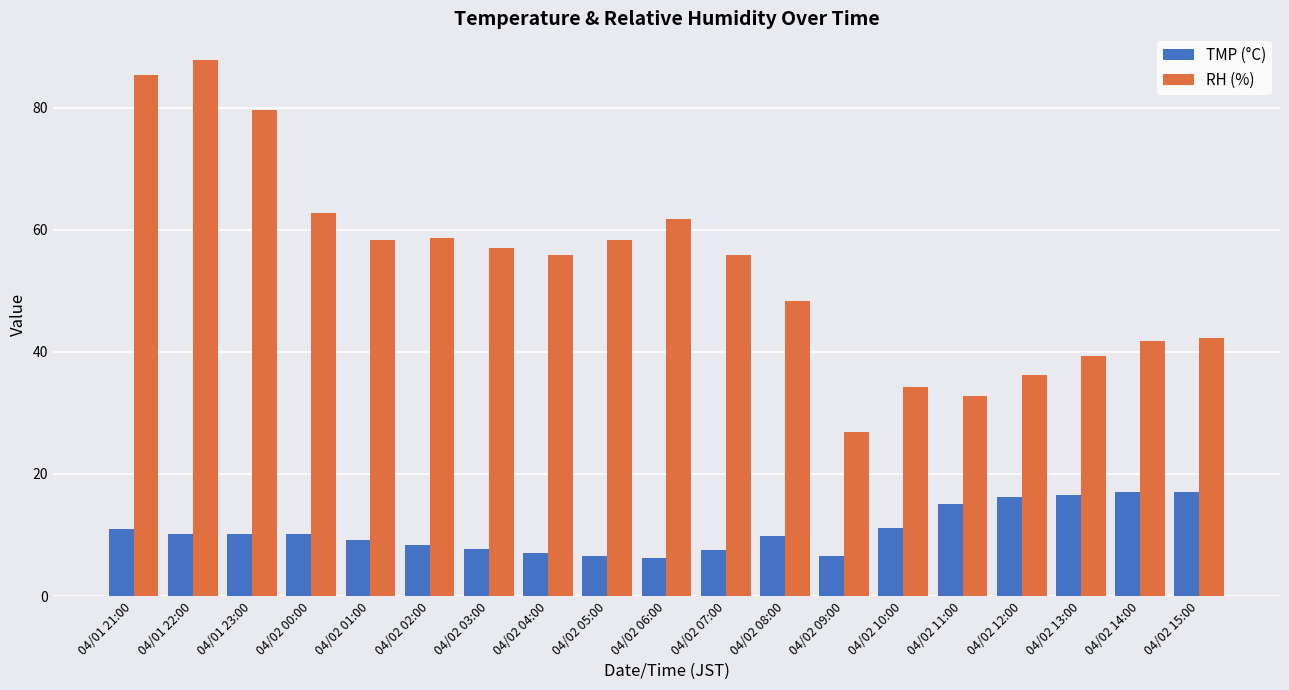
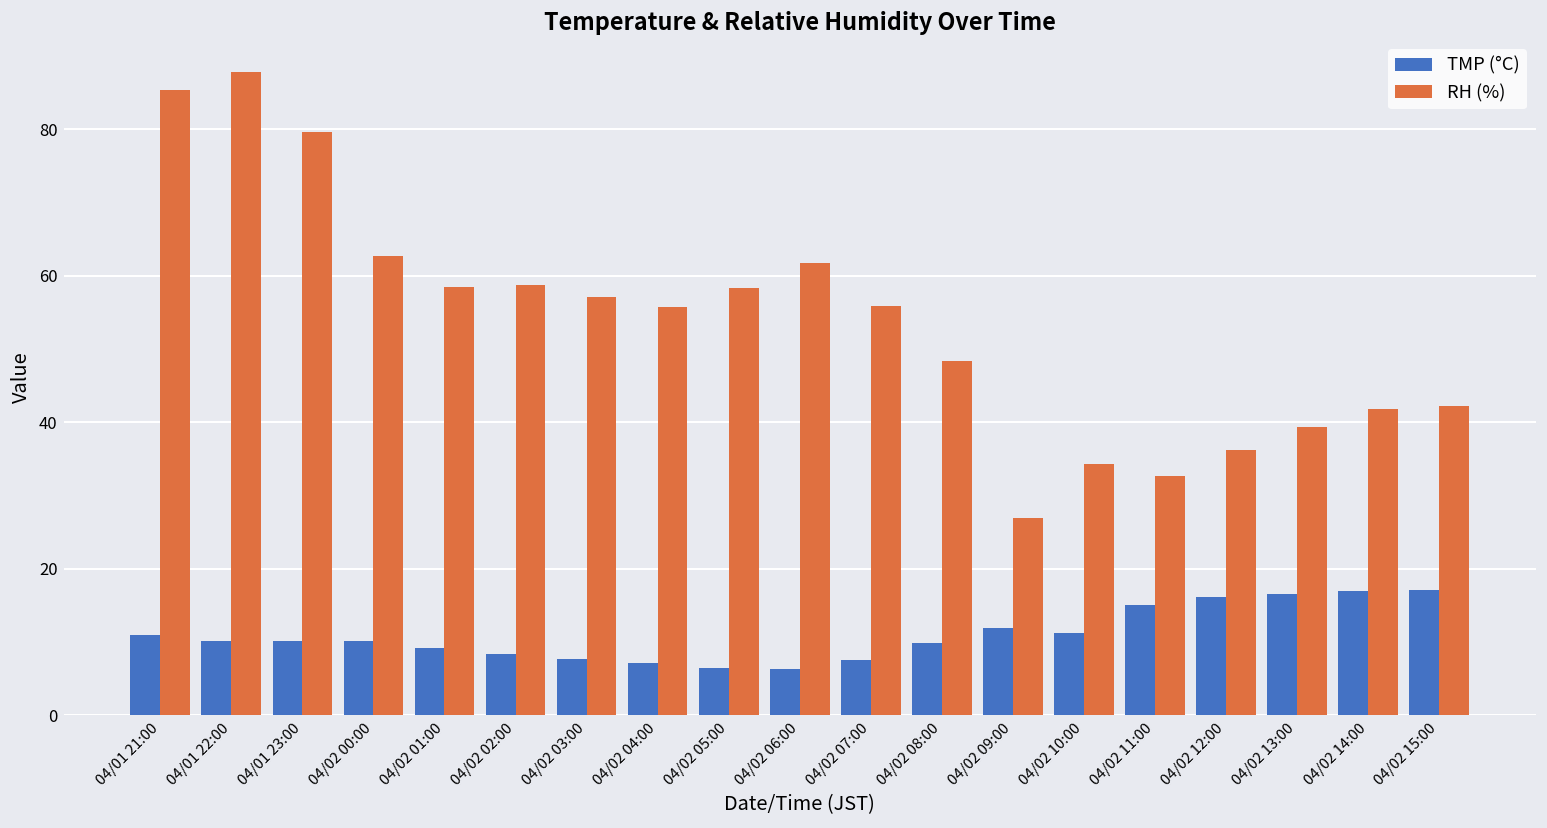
TMP (°C), 04/02 09:00: 7 -> 12
